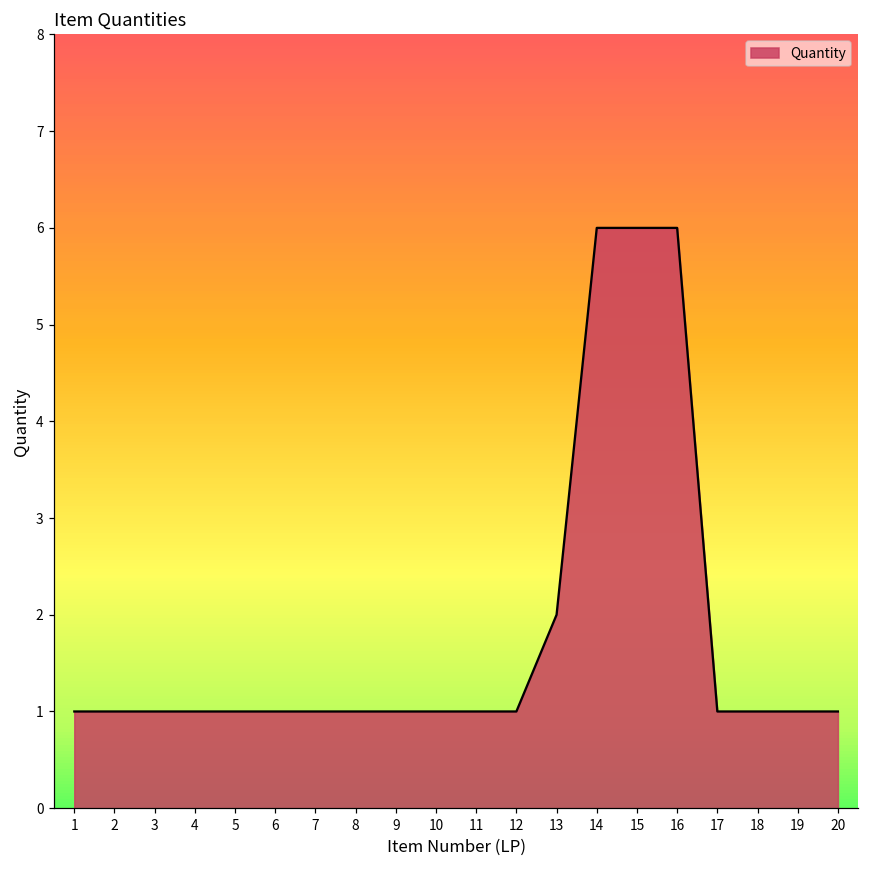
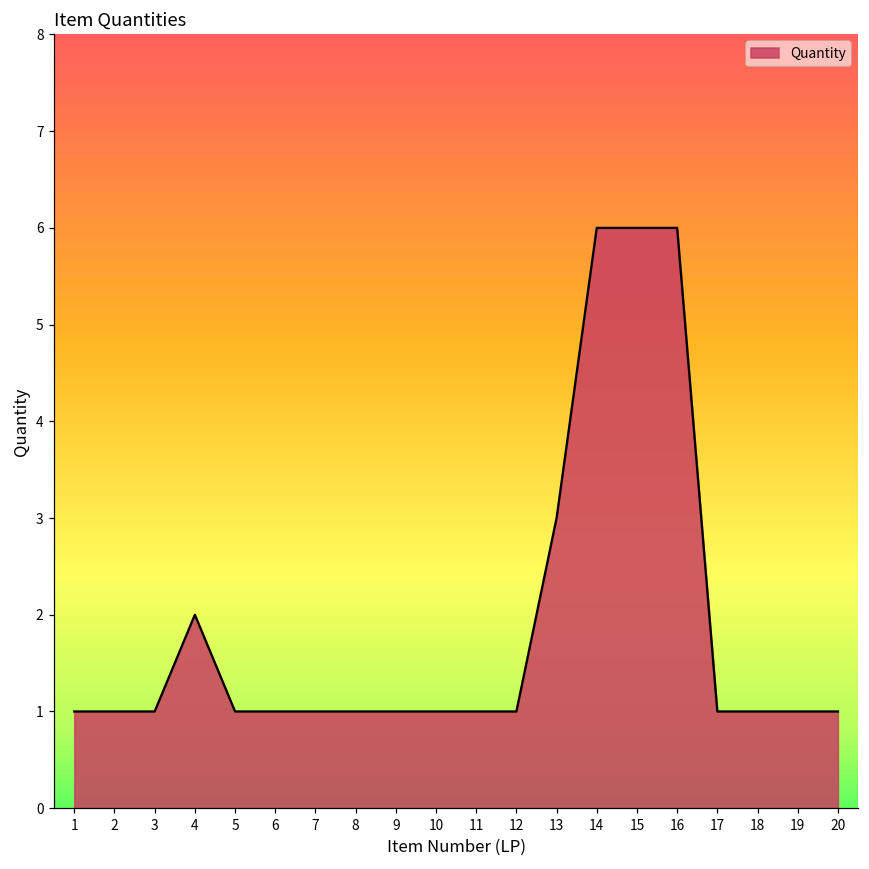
4: 1 -> 2
13: 2 -> 3
